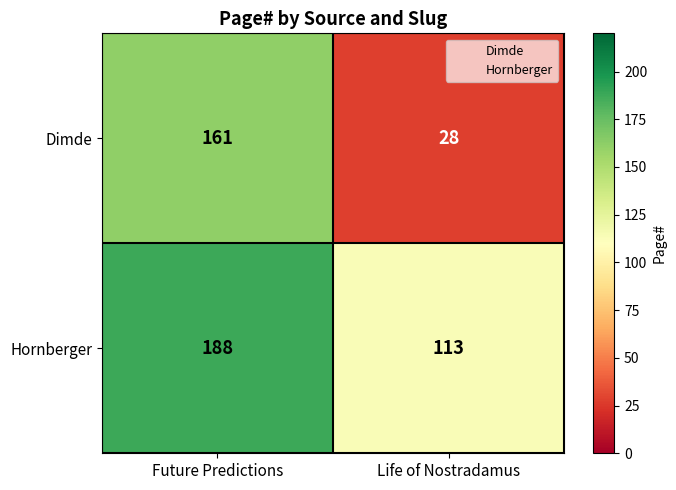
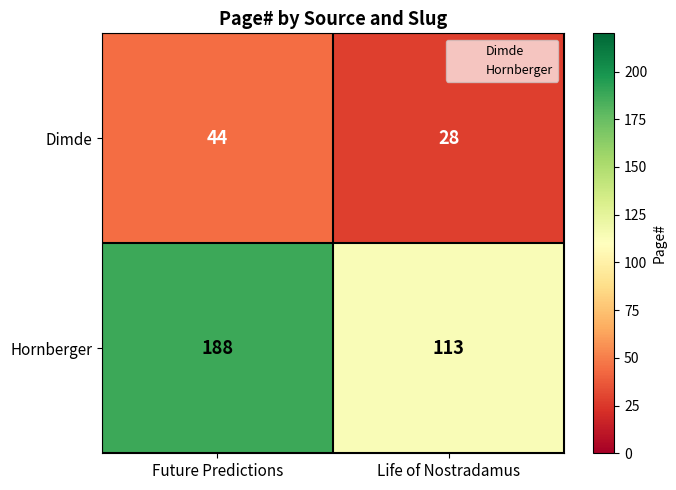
Dimde, Future Predictions: 161 -> 44
